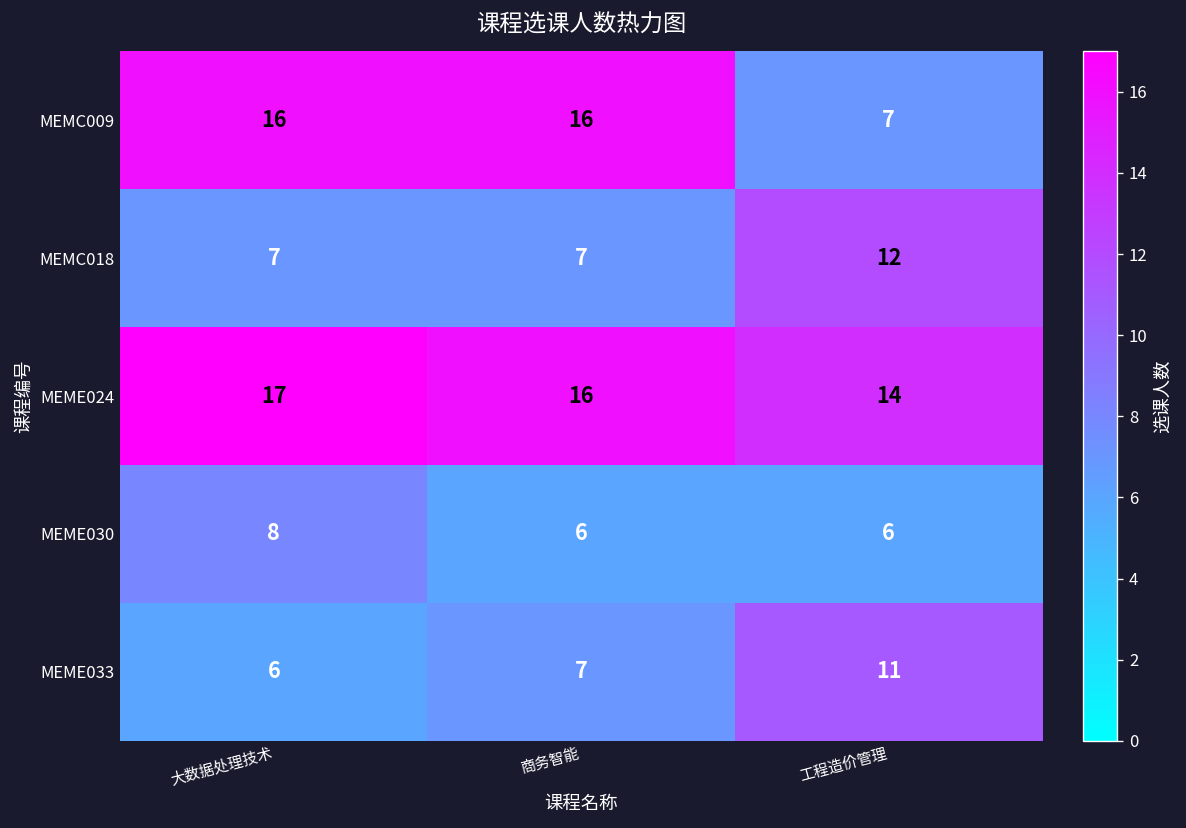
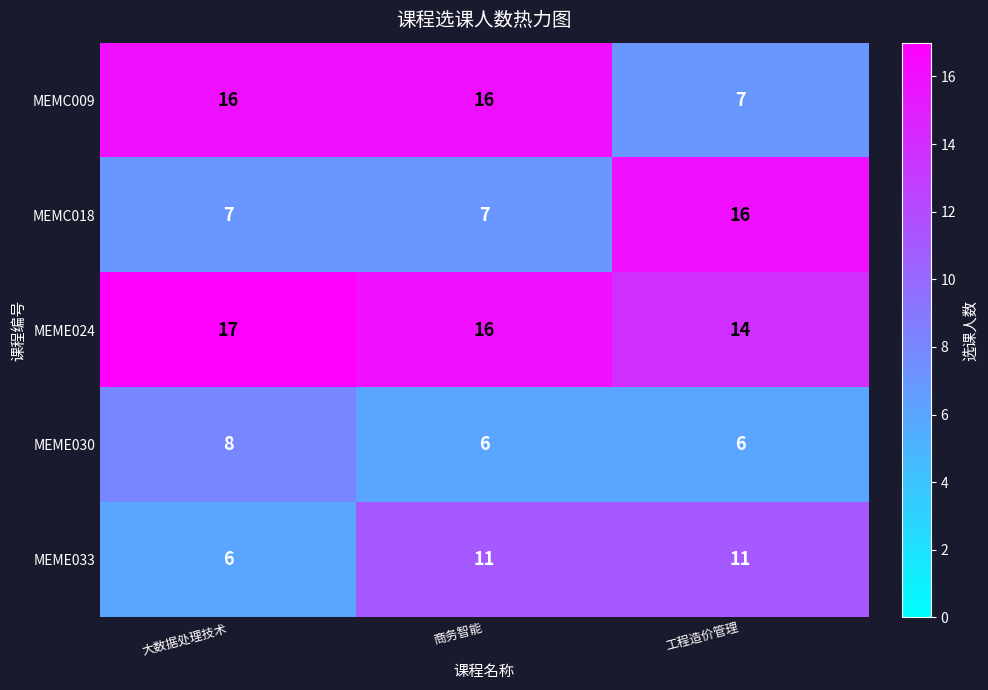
MEMC018, 工程造价管理: 12 -> 16
MEME033, 商务智能: 7 -> 11
